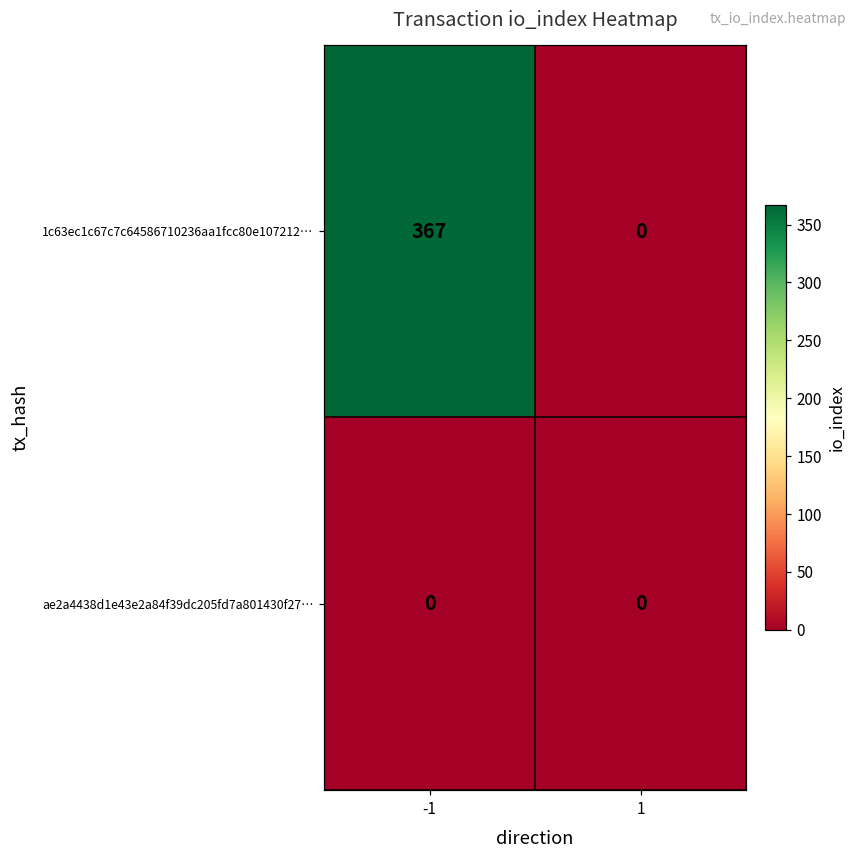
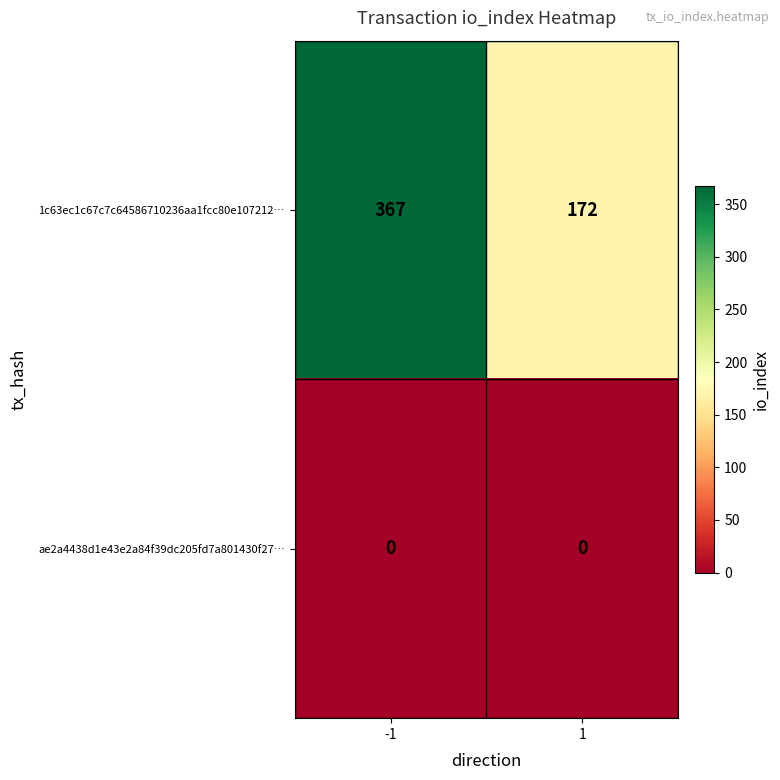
1c63ec1c67c7c64586710236aa1fcc80e107212…, 1: 0 -> 172
